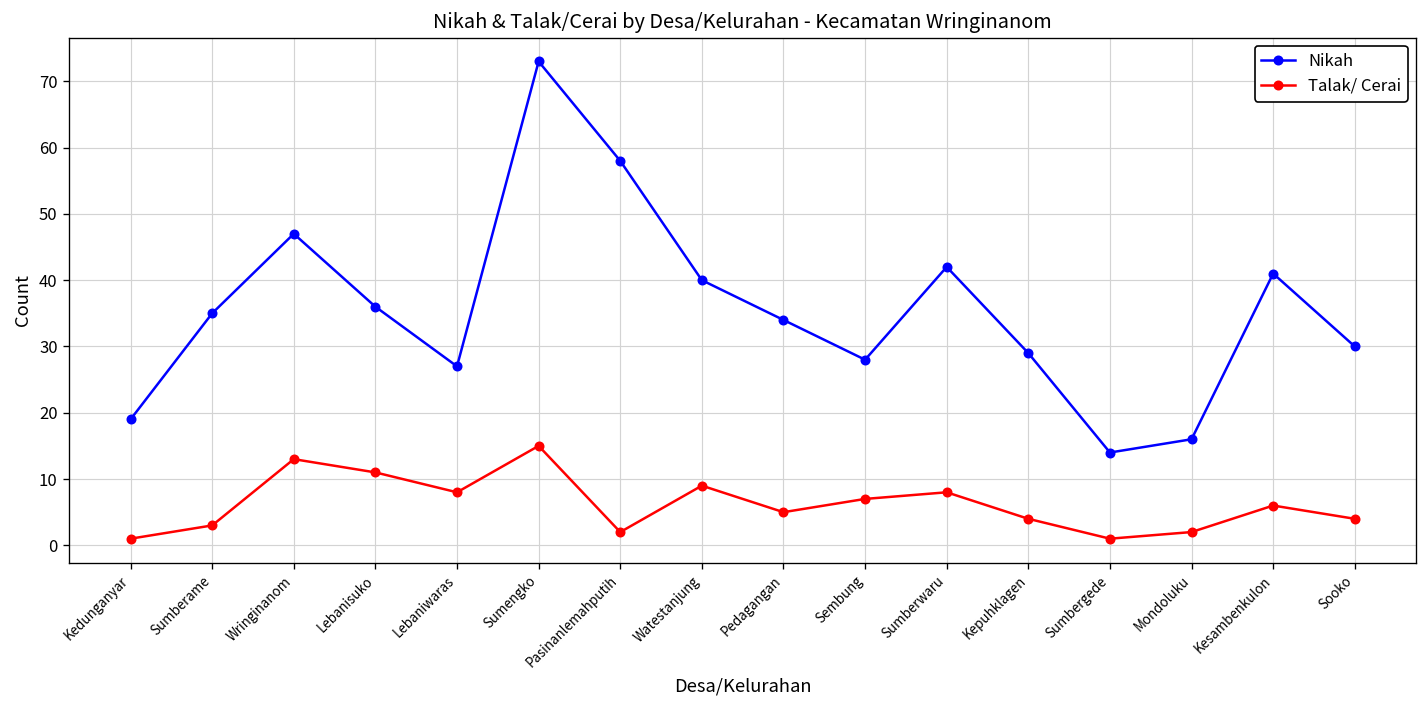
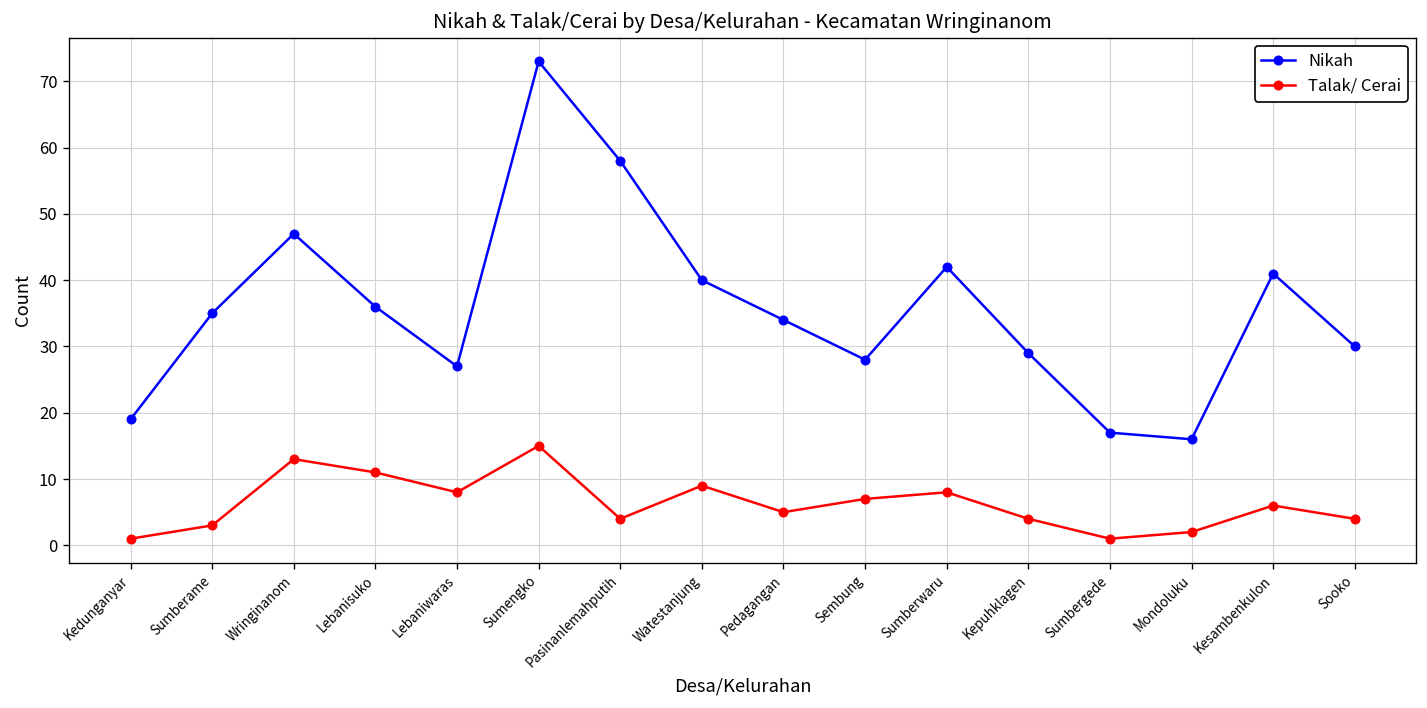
Talak/ Cerai, Pasinanlemahputih: 2 -> 4
Nikah, Sumbergede: 14 -> 17
